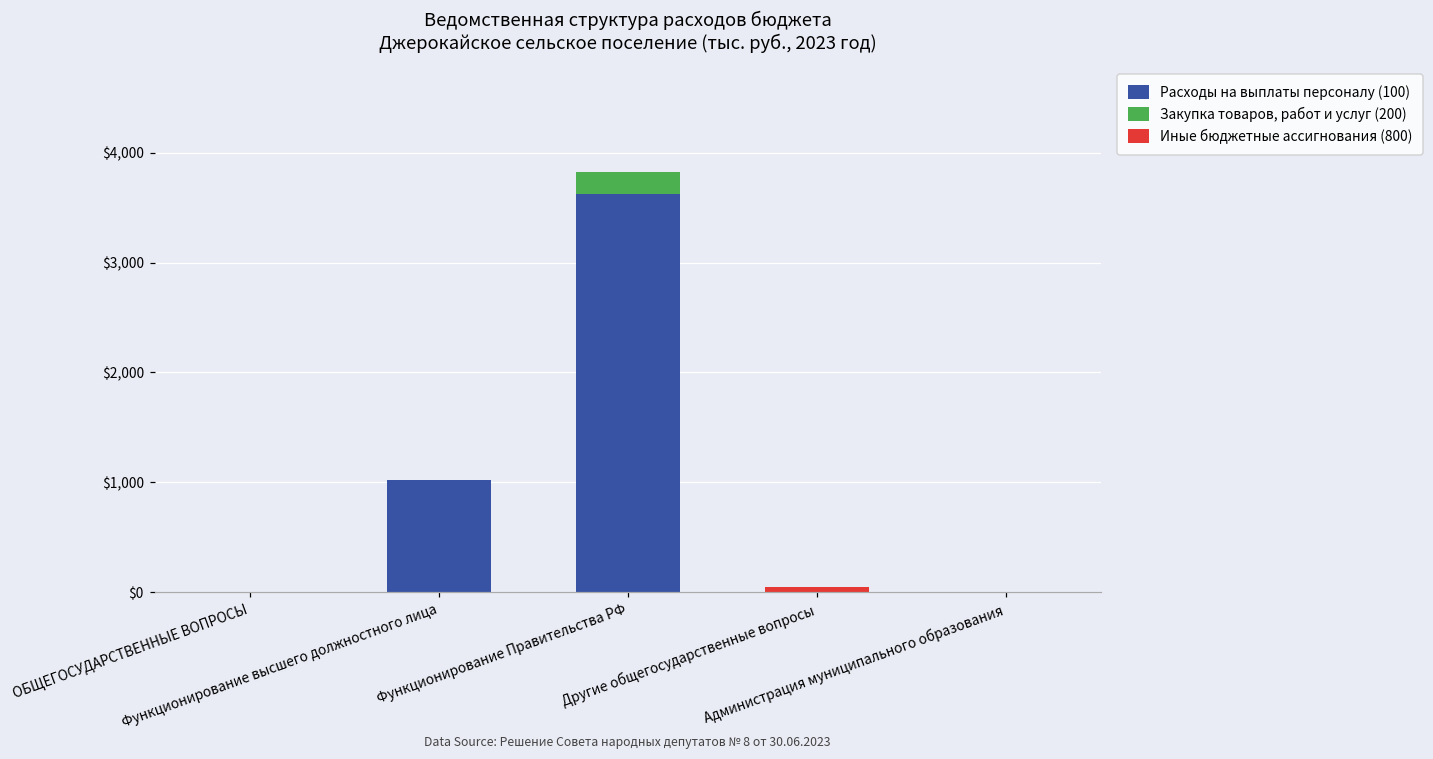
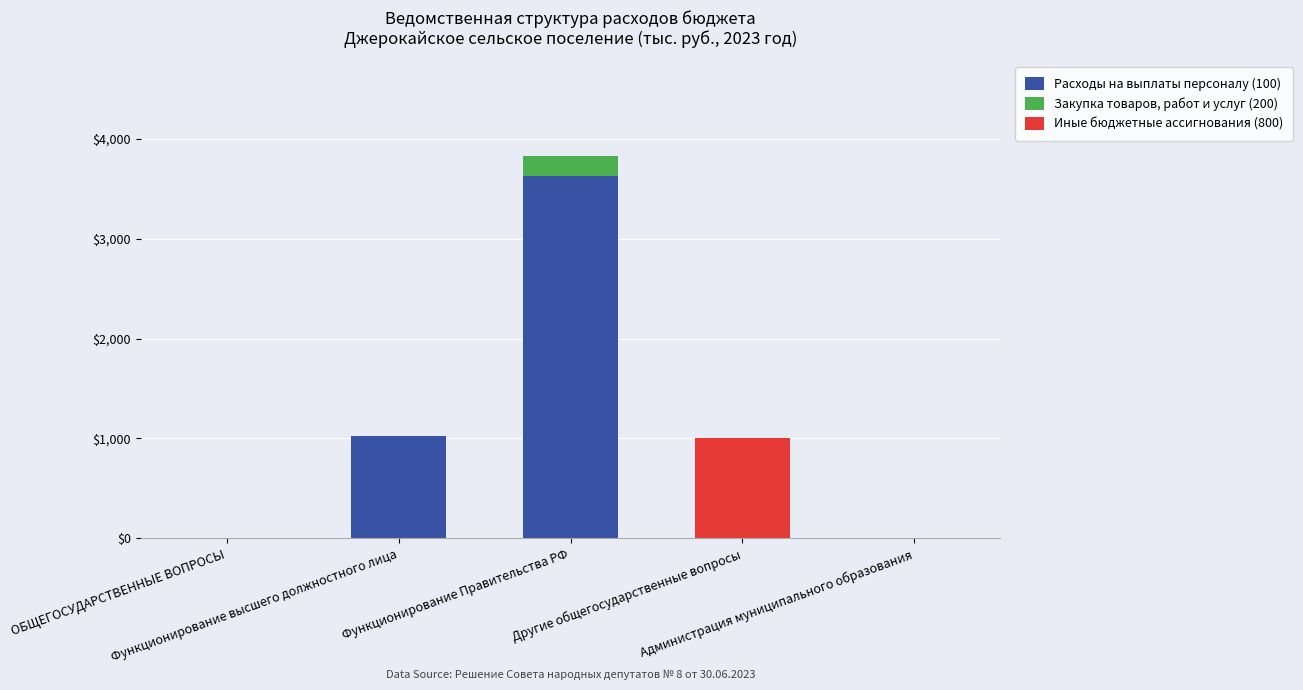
Иные бюджетные ассигнования (800), Другие общегосударственные вопросы: $0 -> $1,000
